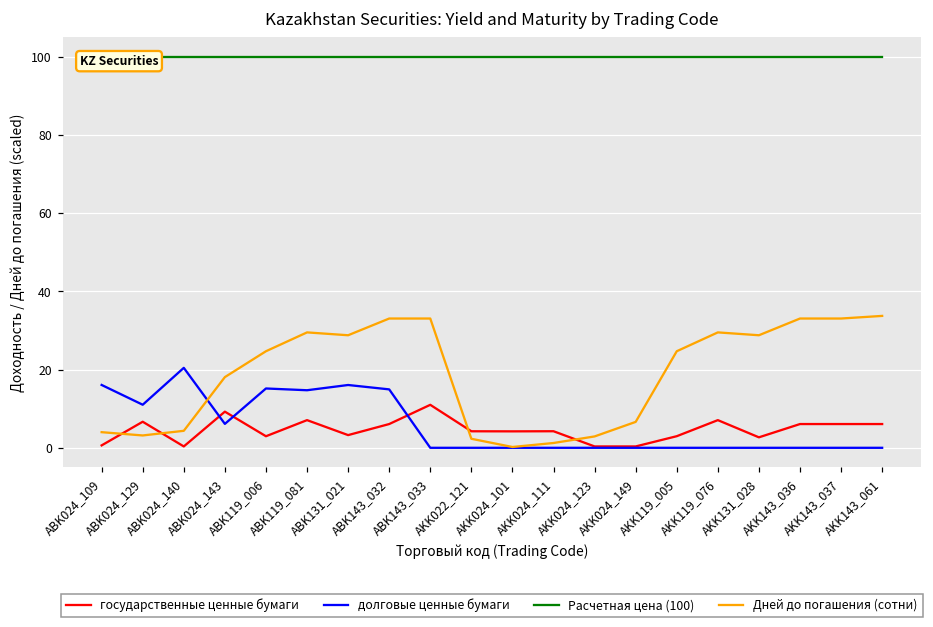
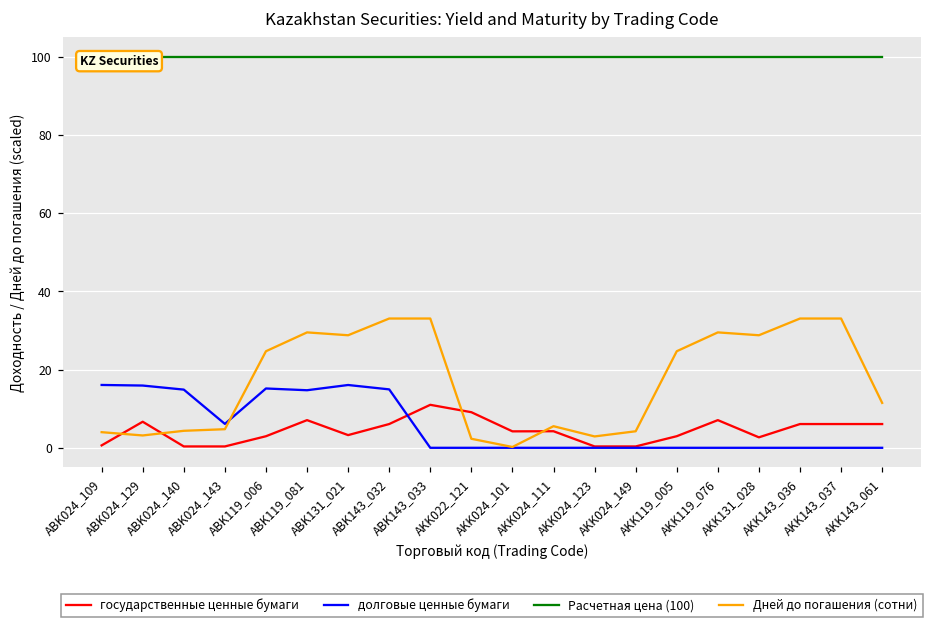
долговые ценные бумаги, ABK024_129: 11 -> 16
долговые ценные бумаги, ABK024_140: 20 -> 15
государственные ценные бумаги, ABK024_143: 9 -> 0
Дней до погашения (сотни), ABK024_143: 18 -> 5
государственные ценные бумаги, AKK022_121: 4 -> 9
Дней до погашения (сотни), AKK024_111: 1 -> 6
Дней до погашения (сотни), AKK024_149: 7 -> 4
Дней до погашения (сотни), AKK143_061: 34 -> 11
